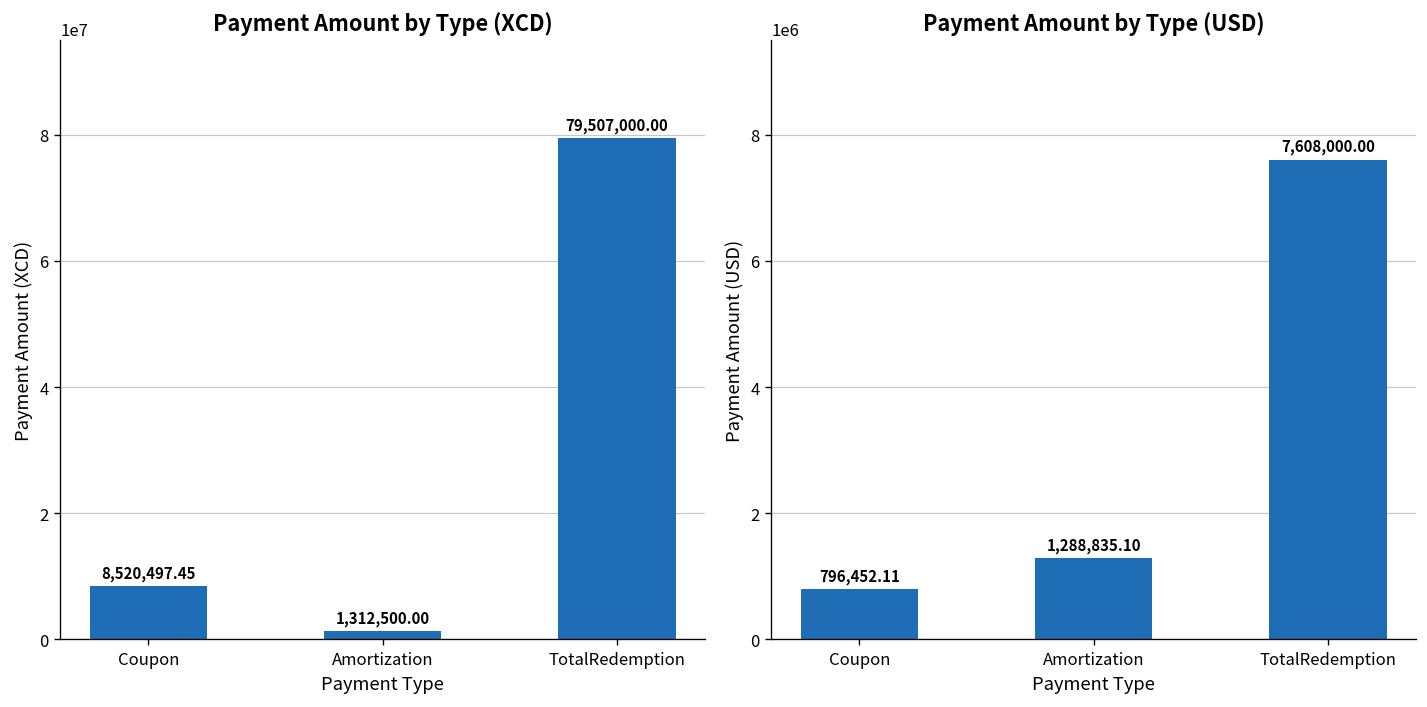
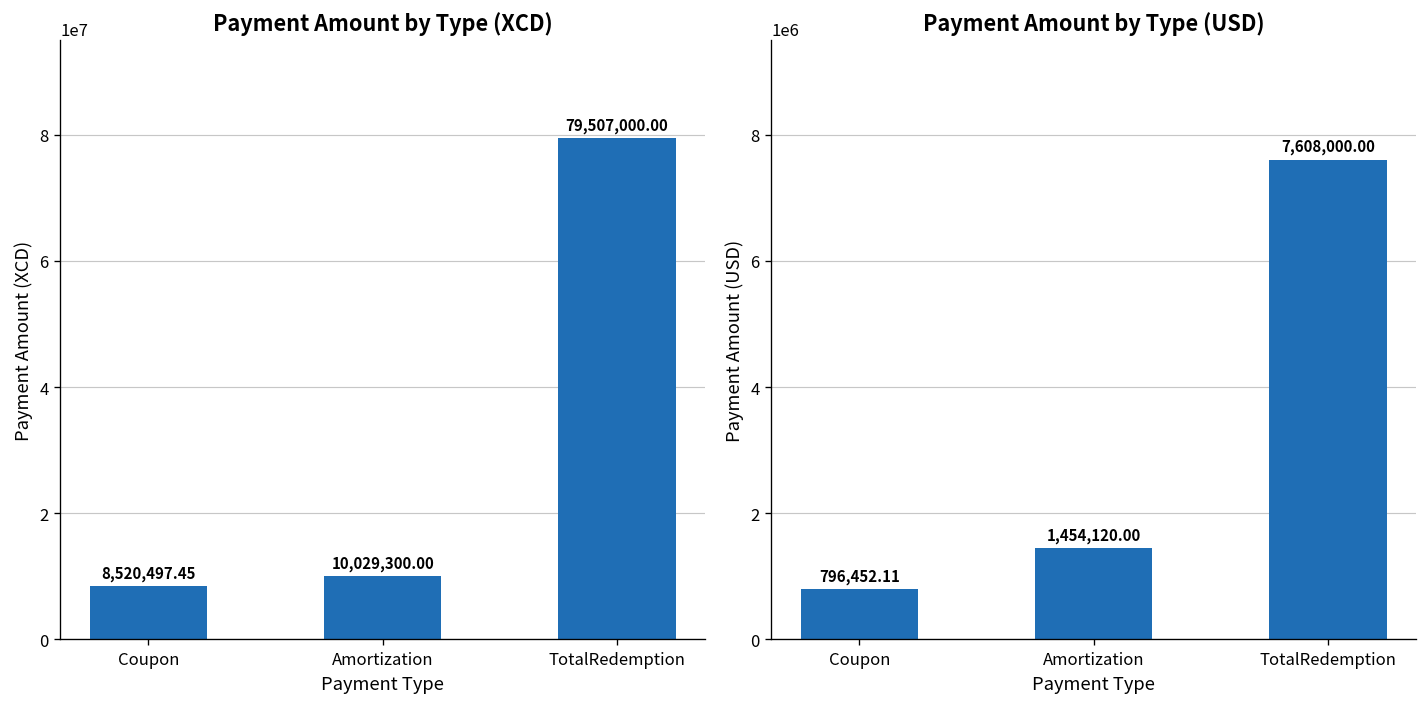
Payment Amount by Type (XCD), Amortization: 1,312,500.00 -> 10,029,300.00
Payment Amount by Type (USD), Amortization: 1,288,835.10 -> 1,454,120.00
